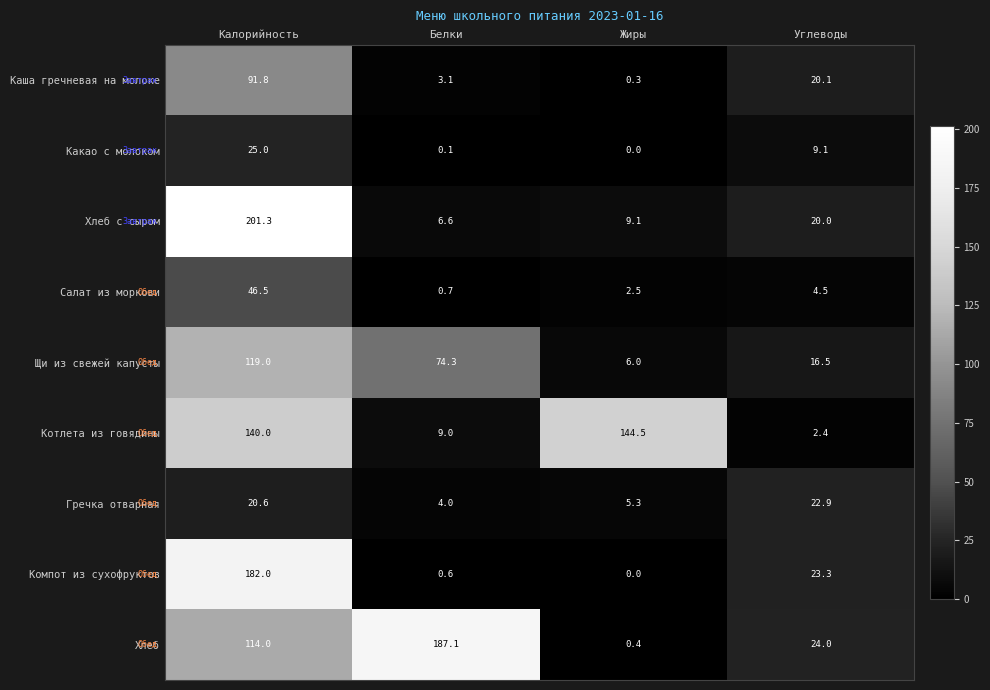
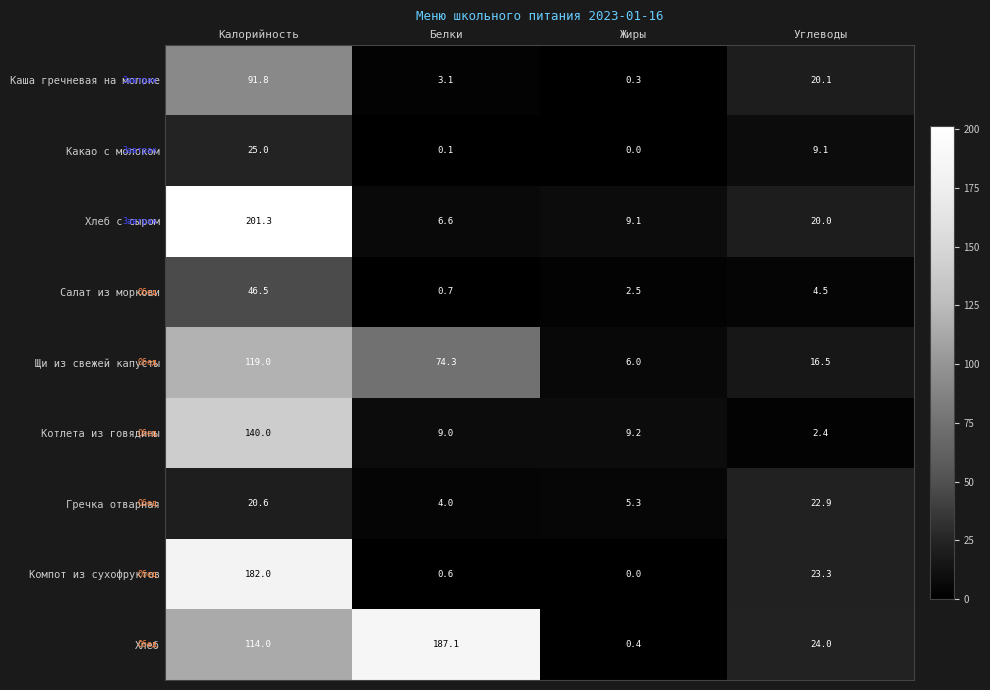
Котлета из говядины, Жиры: 144.5 -> 9.2
